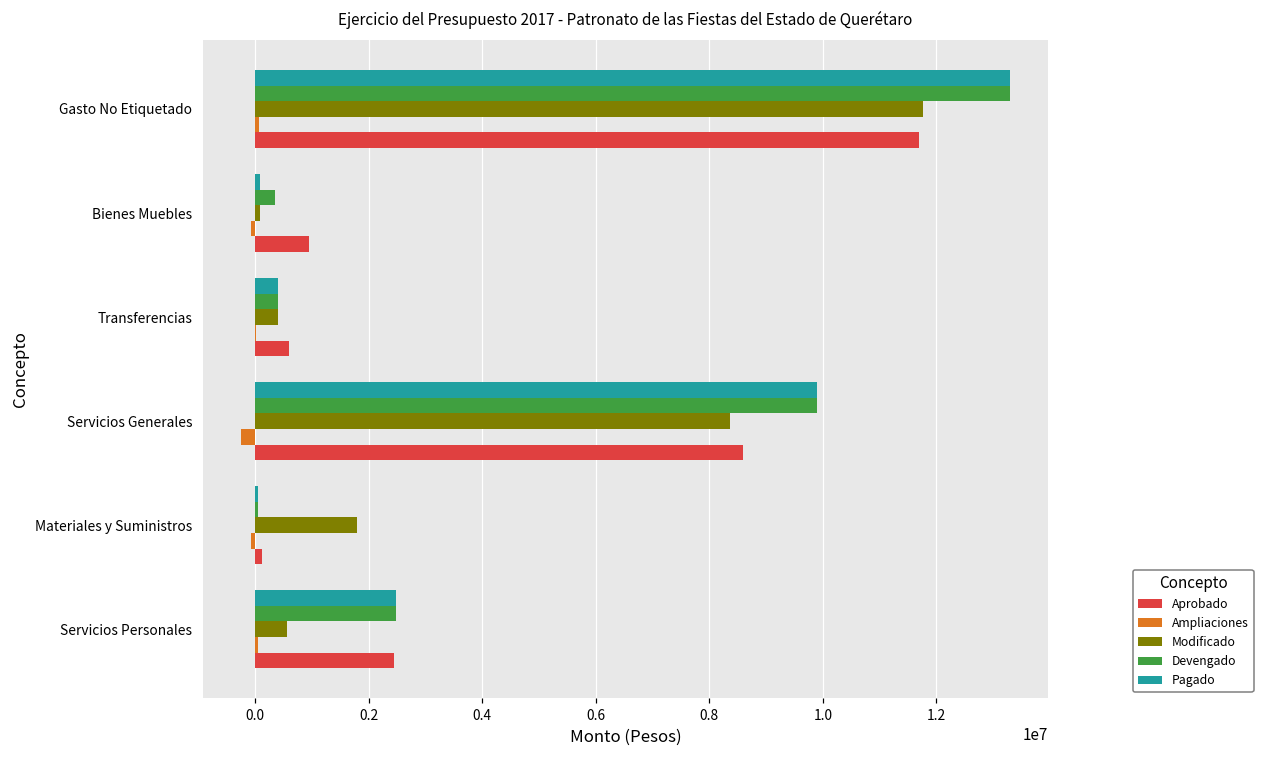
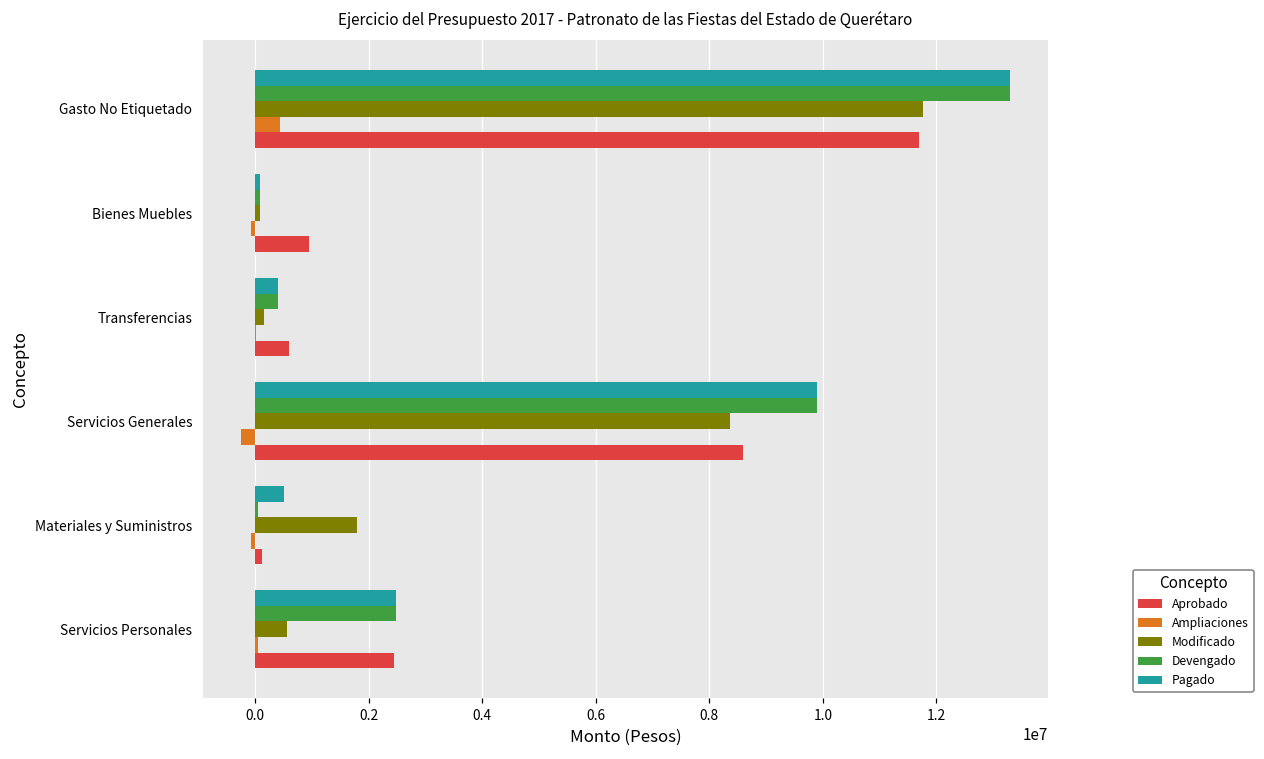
Ampliaciones, Gasto No Etiquetado: 100000 -> 400000
Devengado, Bienes Muebles: 400000 -> 100000
Modificado, Transferencias: 400000 -> 200000
Pagado, Materiales y Suministros: 100000 -> 500000
